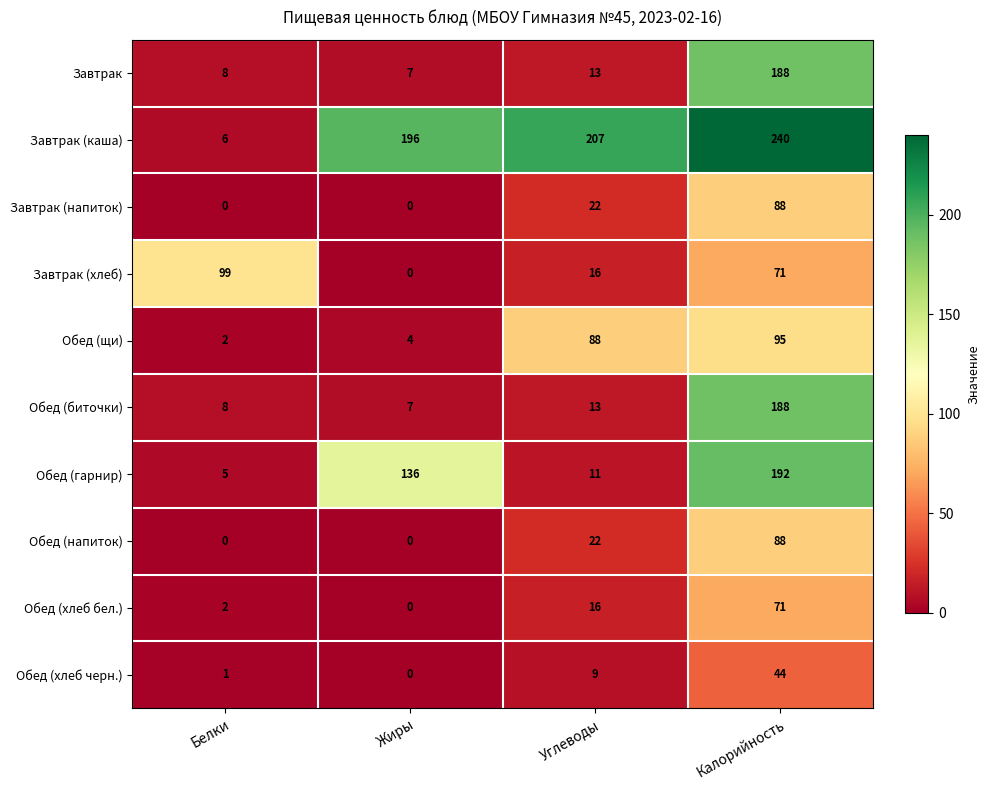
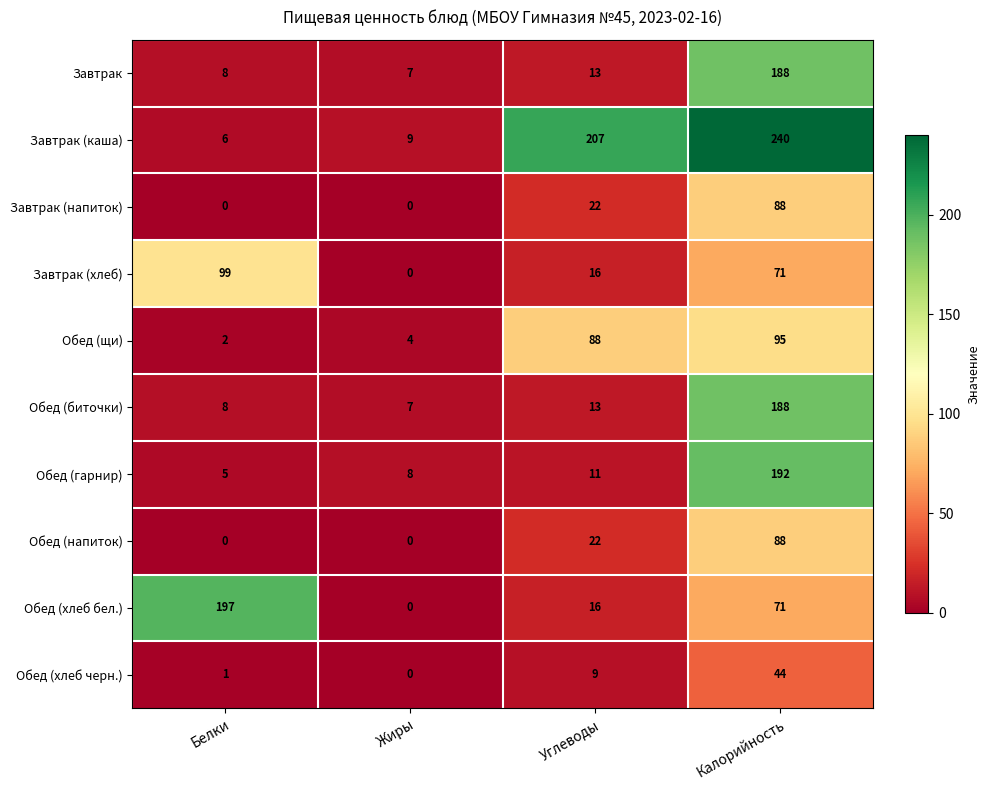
Завтрак (каша), Жиры: 196 -> 9
Обед (гарнир), Жиры: 136 -> 8
Обед (хлеб бел.), Белки: 2 -> 197
